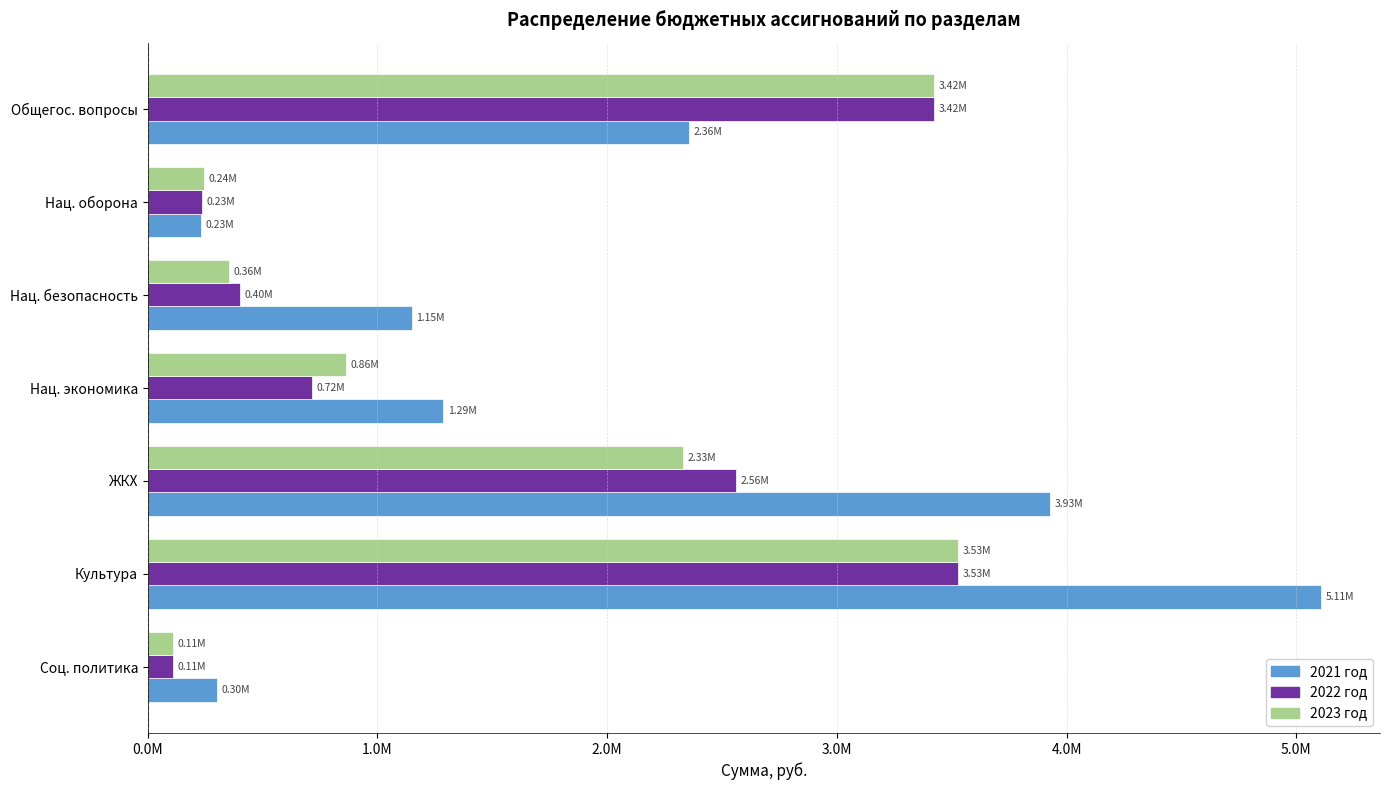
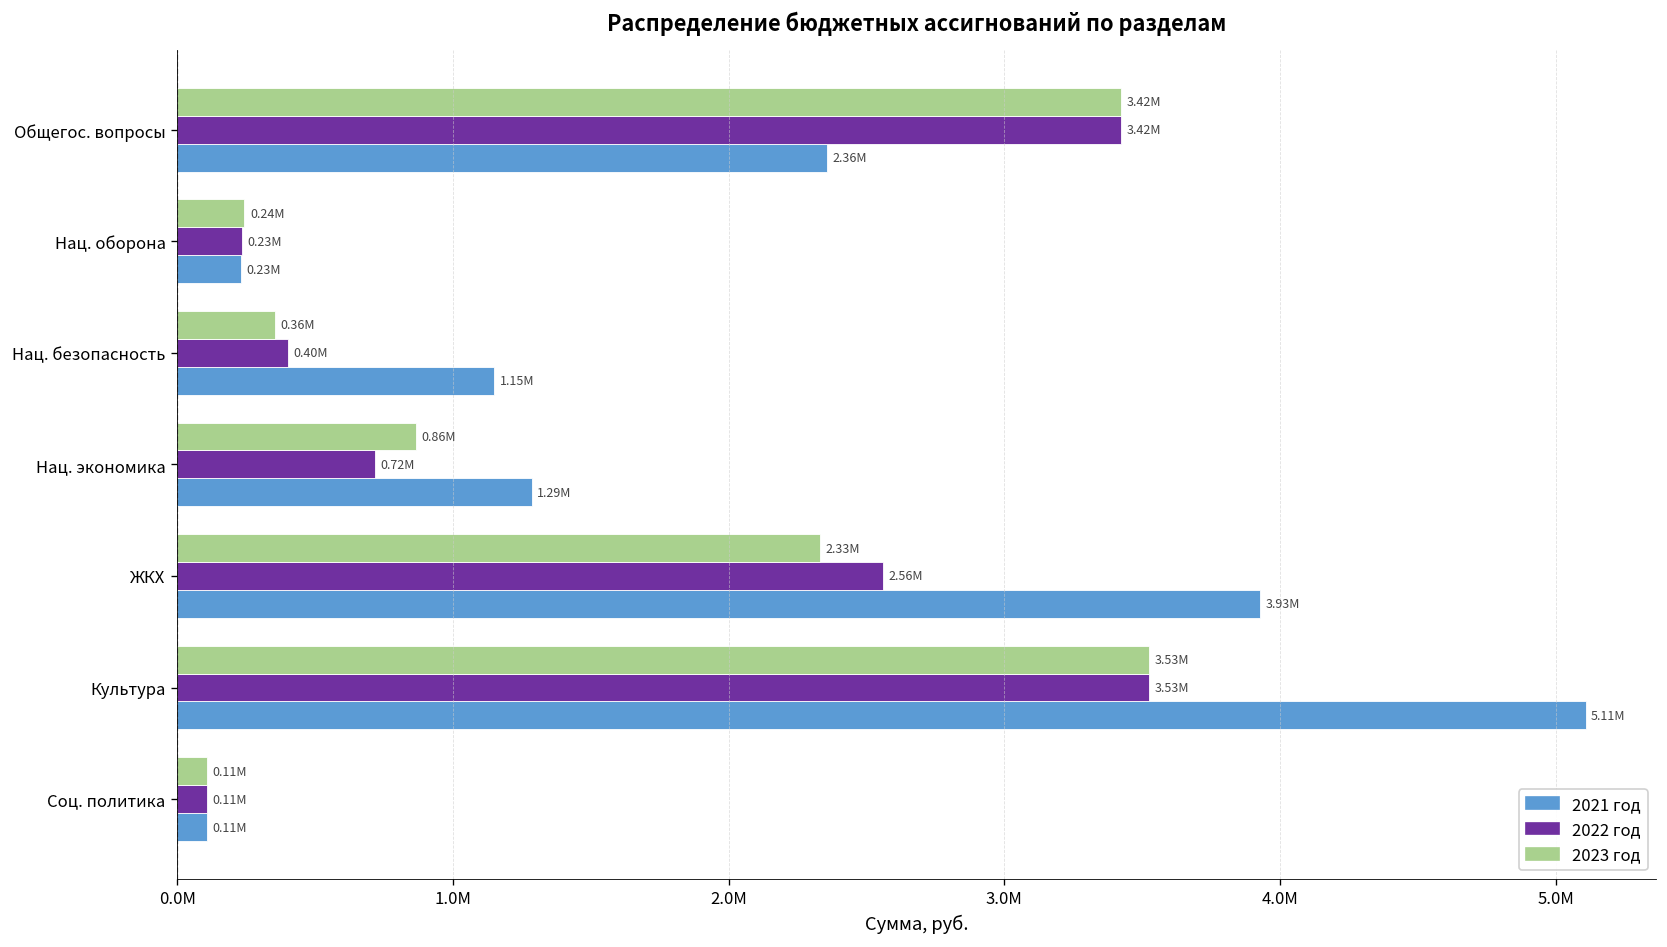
2021 год, Соц. политика: 0.30M -> 0.11M
